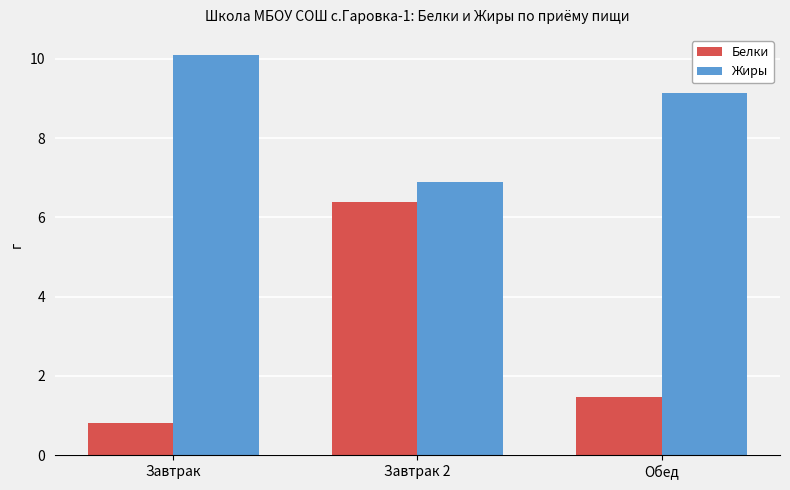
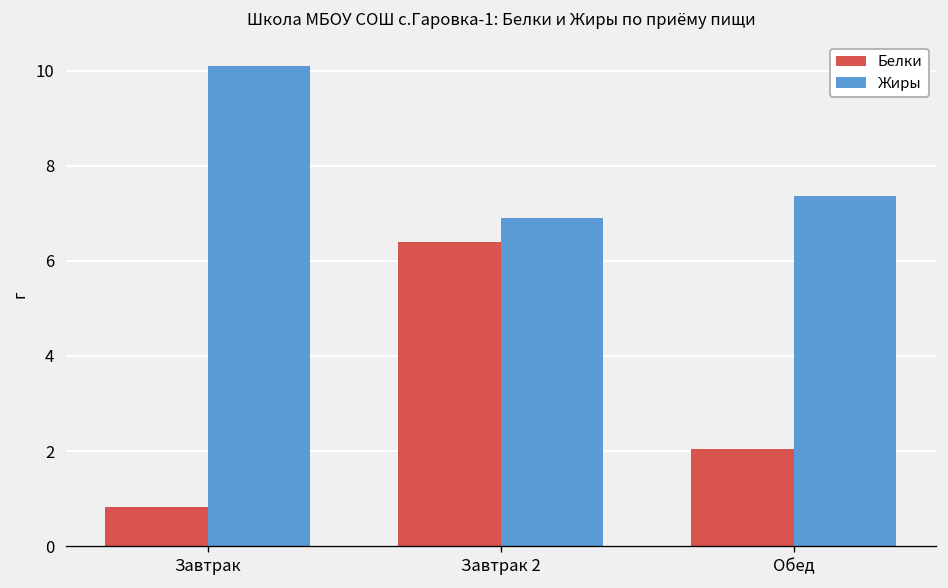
Белки, Обед: 1.5 -> 2.0
Жиры, Обед: 9.2 -> 7.4
